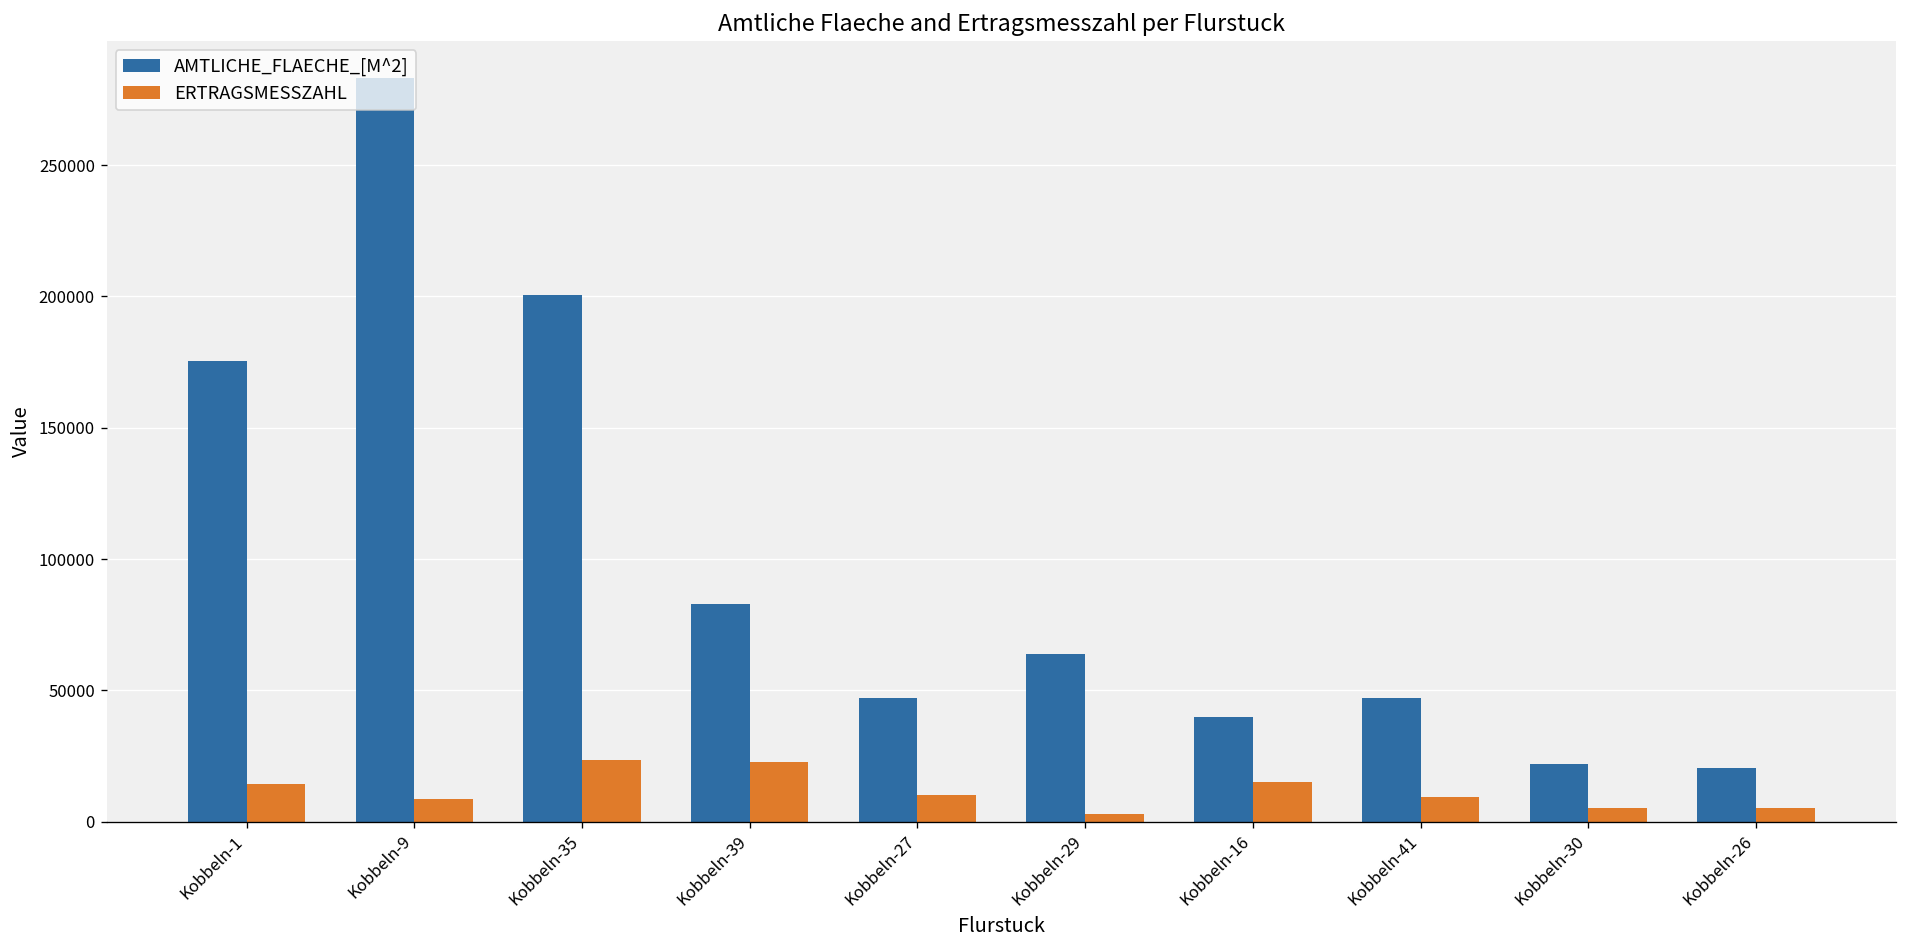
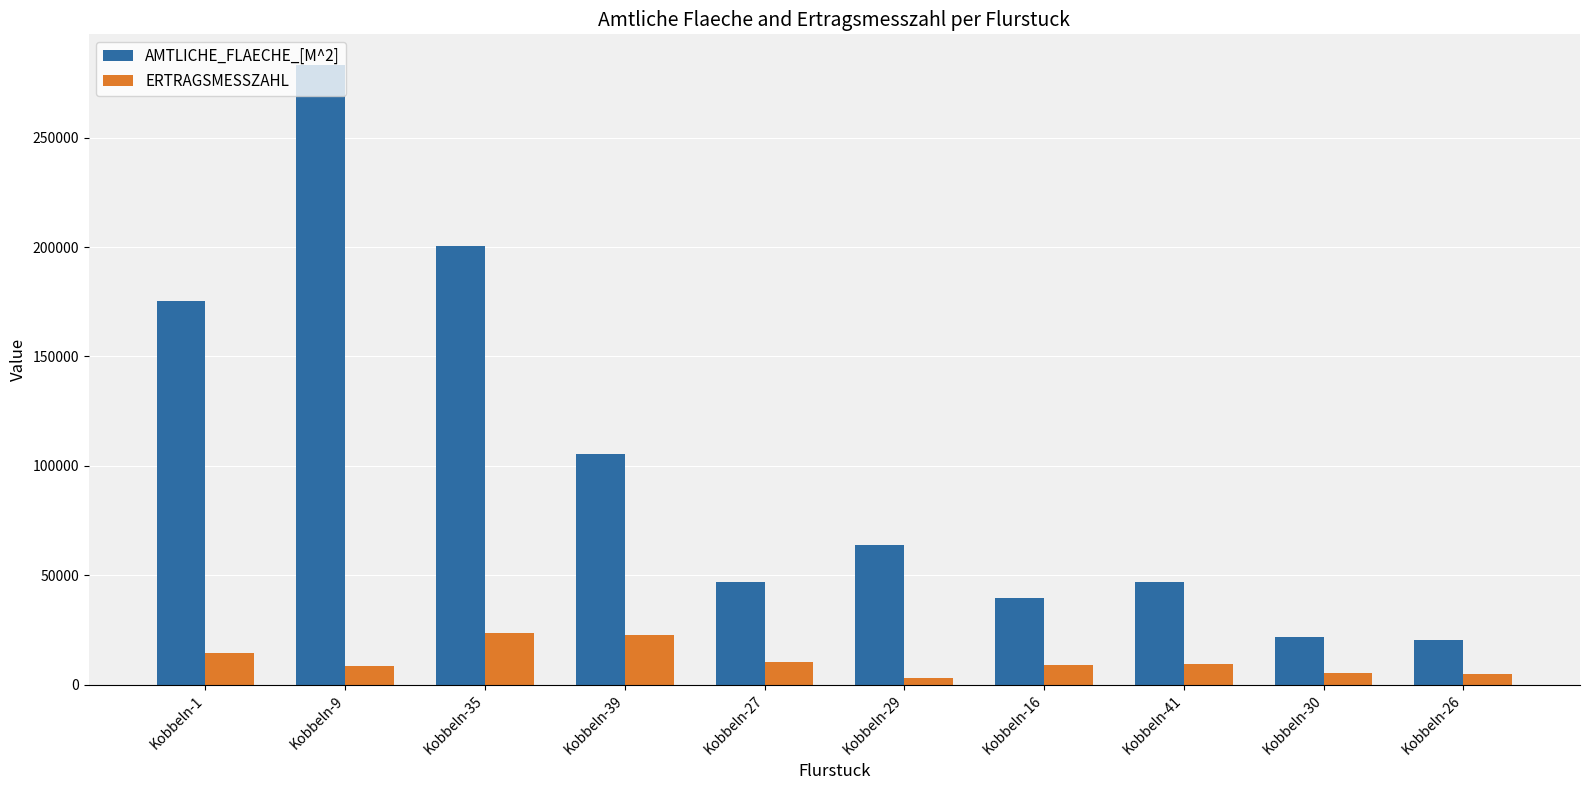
AMTLICHE_FLAECHE_[M^2], Kobbeln-39: 83000 -> 106000
ERTRAGSMESSZAHL, Kobbeln-16: 15000 -> 9000
